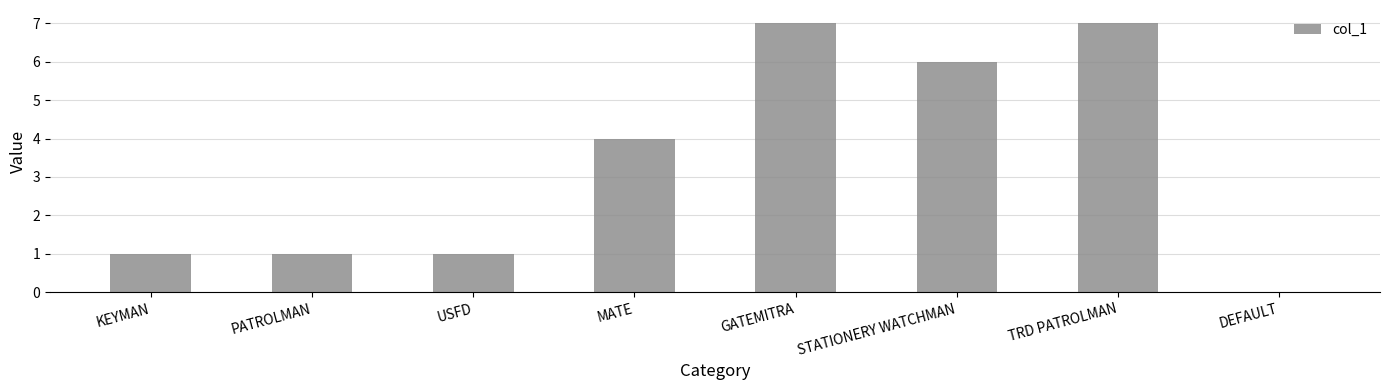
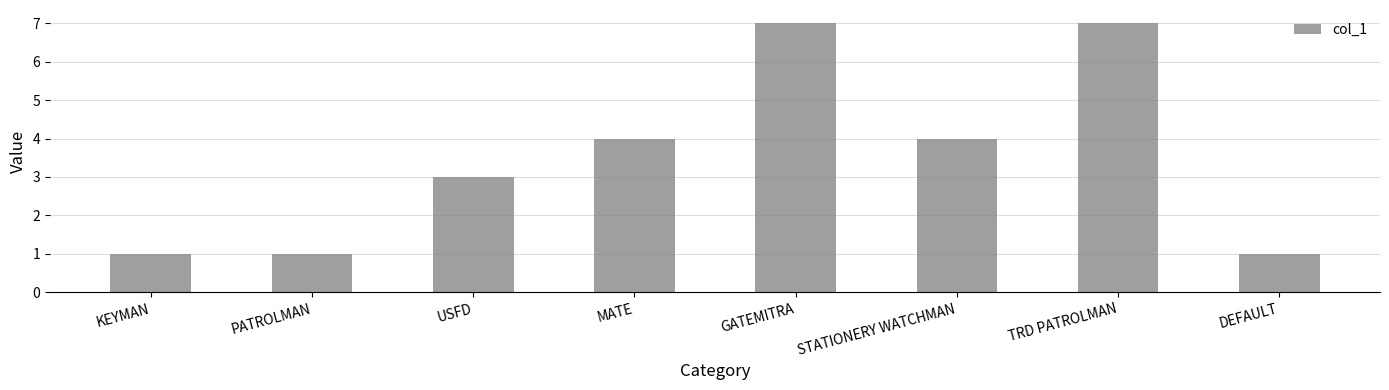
USFD: 1 -> 3
STATIONERY WATCHMAN: 6 -> 4
DEFAULT: 0 -> 1
